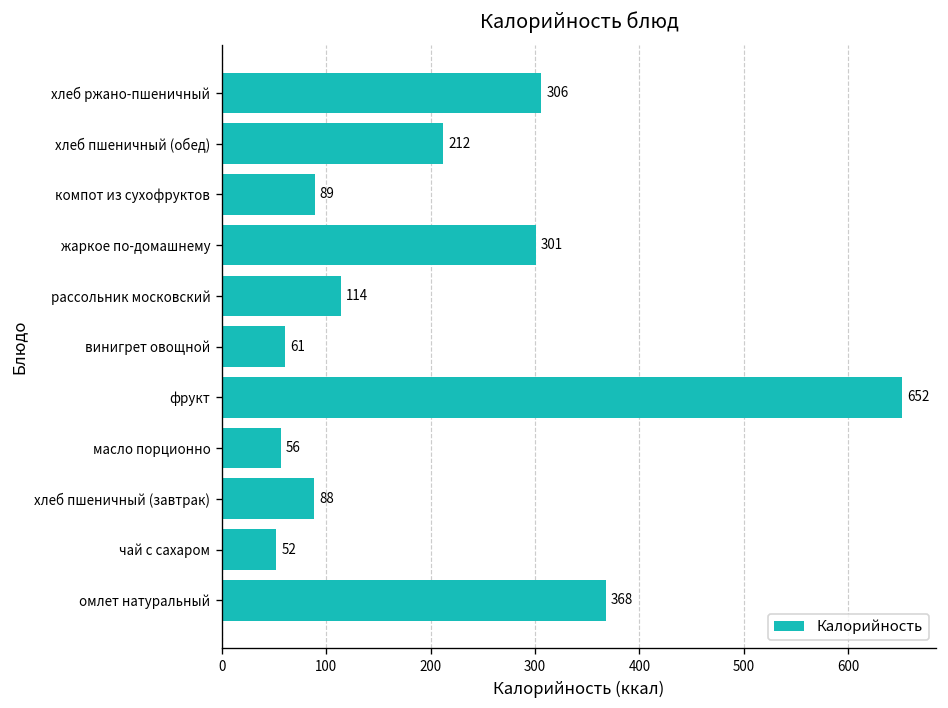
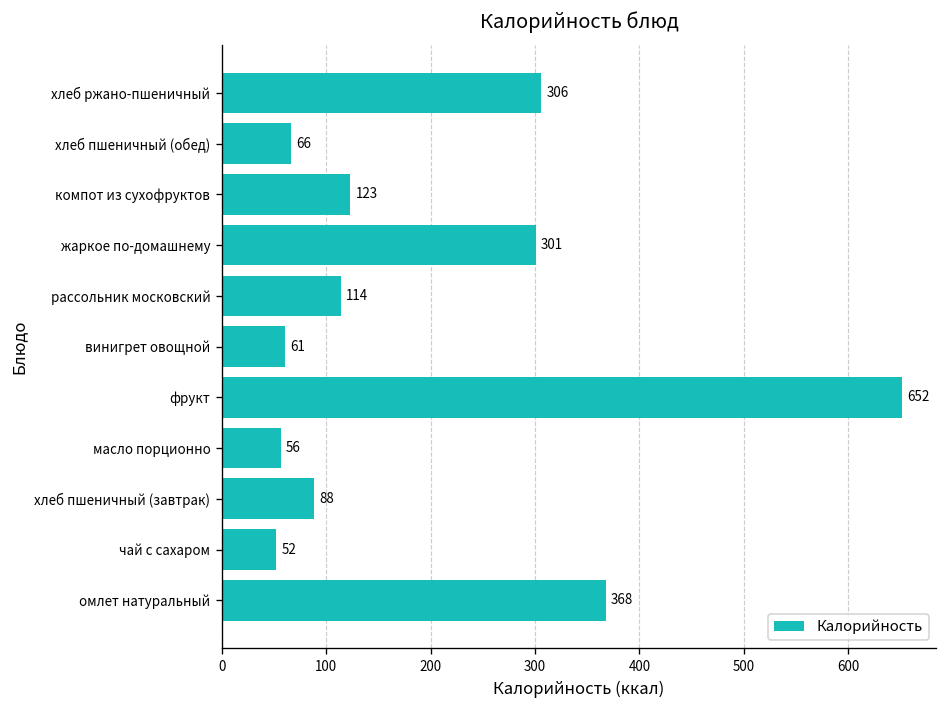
хлеб пшеничный (обед): 212 -> 66
компот из сухофруктов: 89 -> 123
